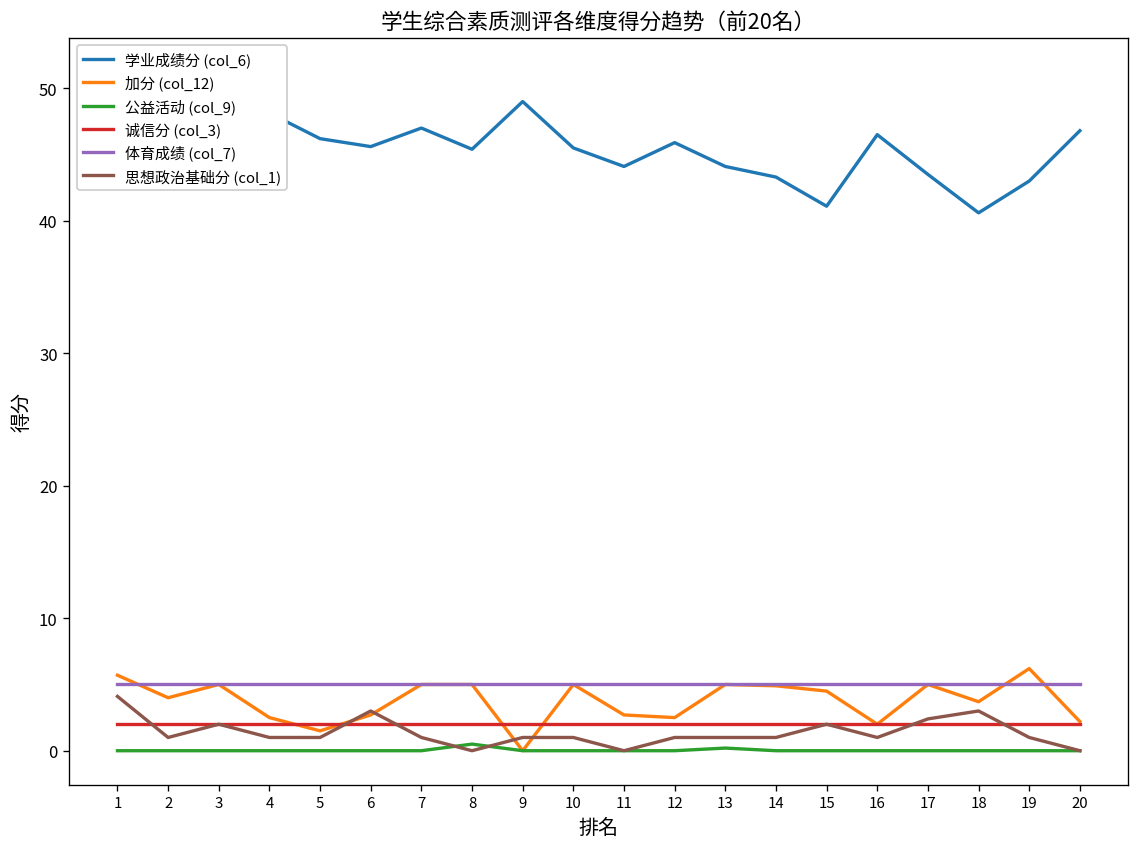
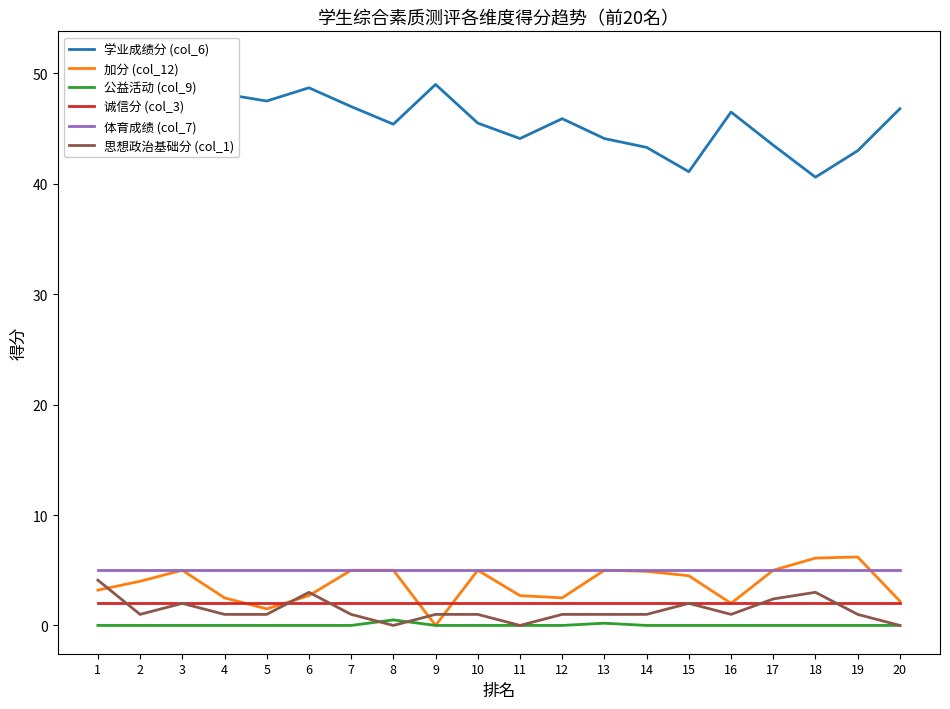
加分 (col_12), 1: 5.7 -> 3.2
学业成绩分 (col_6), 5: 46.2 -> 47.5
学业成绩分 (col_6), 6: 45.6 -> 48.7
加分 (col_12), 18: 3.7 -> 6.1
